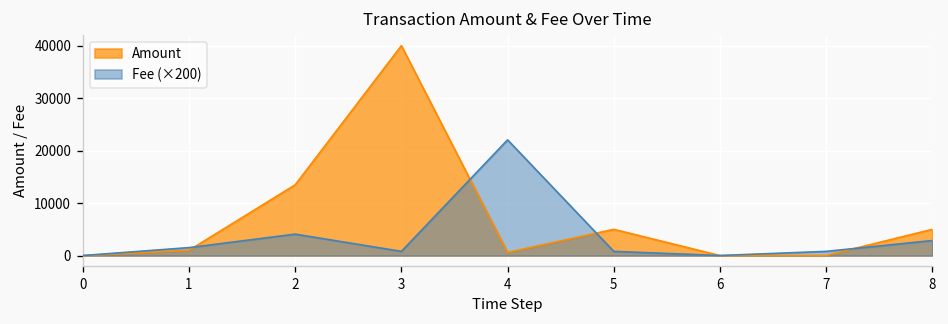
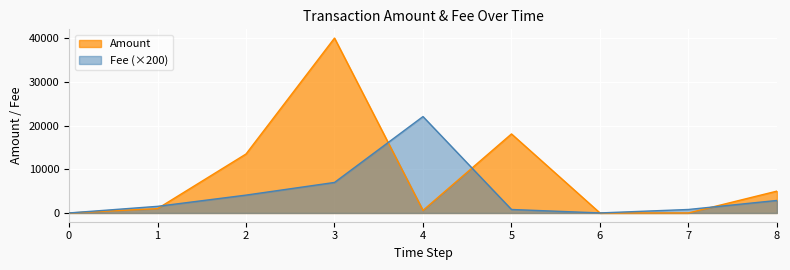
Fee (×200), 3: 1000 -> 7000
Amount, 5: 5000 -> 18000
